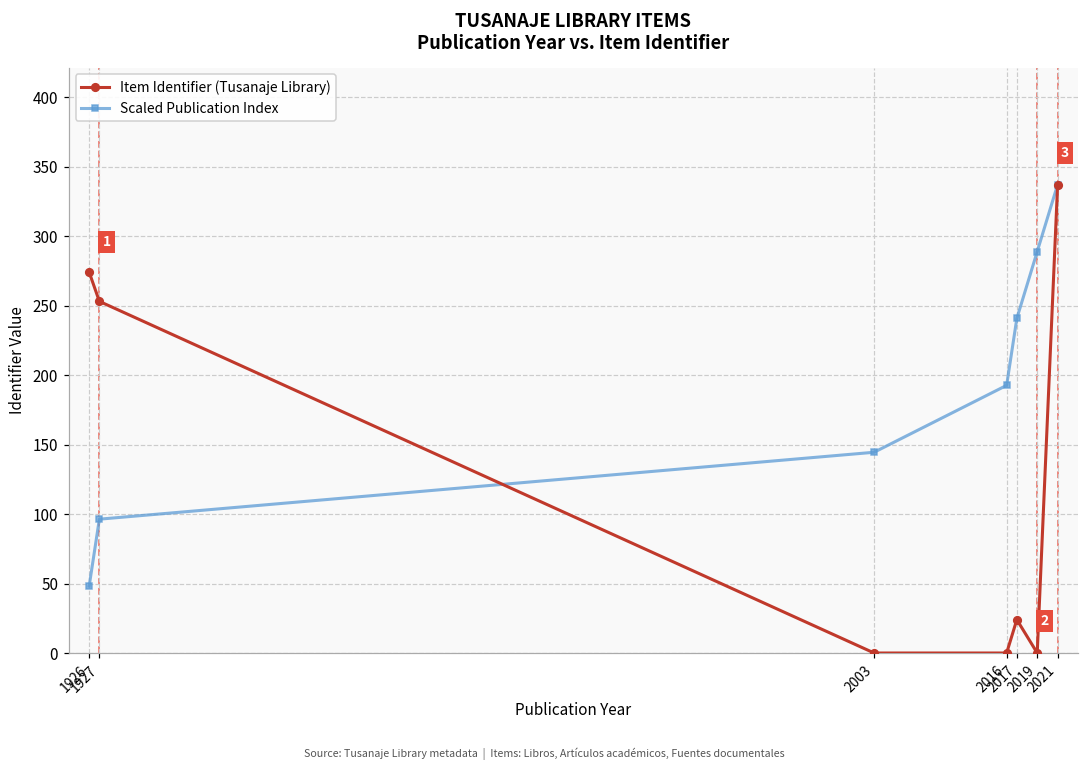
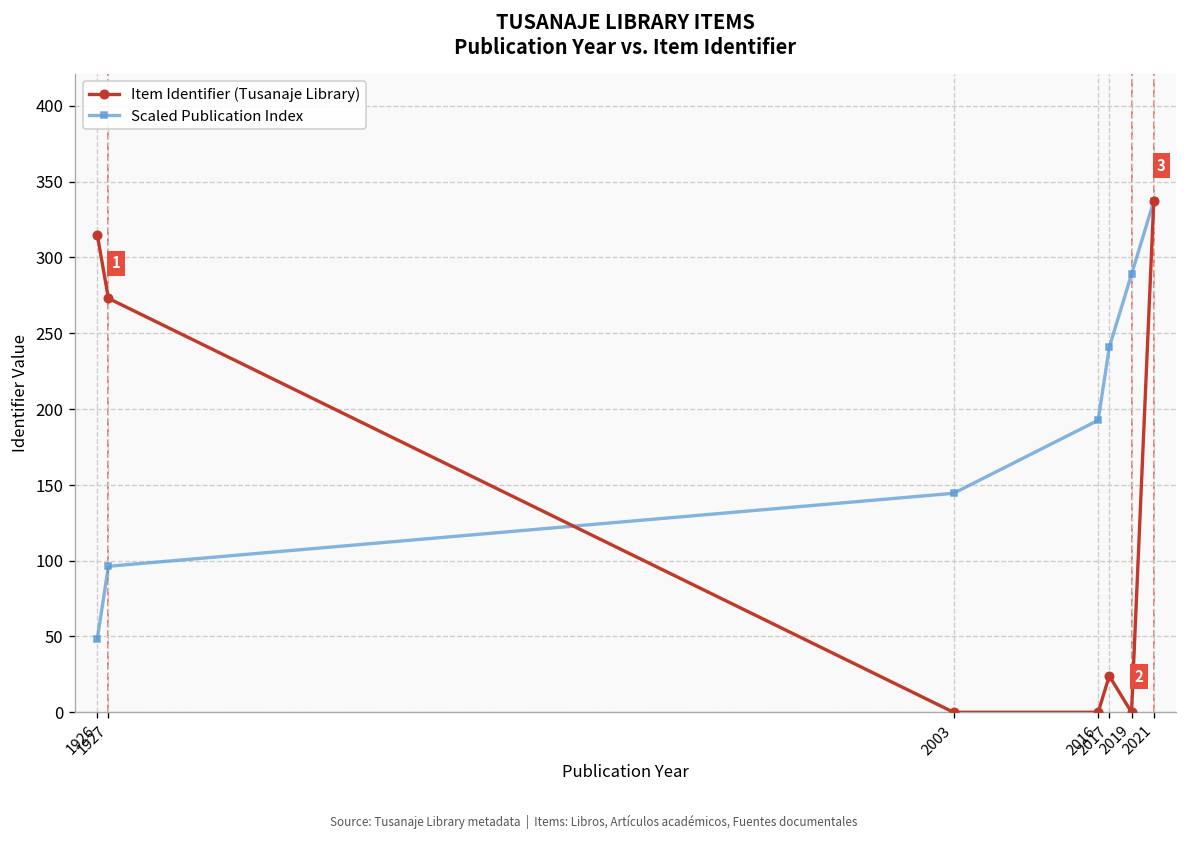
Item Identifier (Tusanaje Library), 1926: 274 -> 315
Item Identifier (Tusanaje Library), 1927: 253 -> 273
